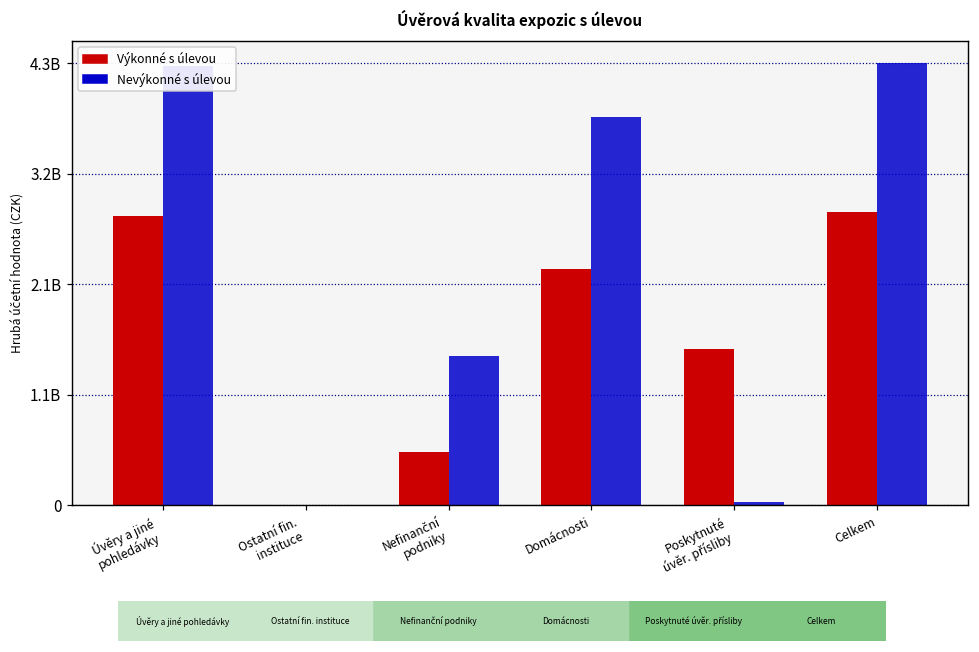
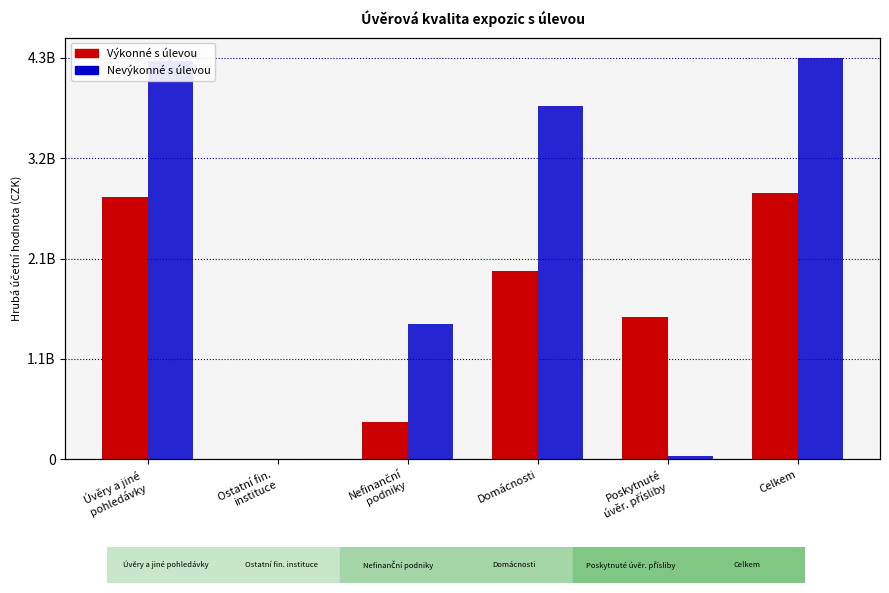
Výkonné s úlevou, Nefinanční podniky: 500000000 -> 400000000
Výkonné s úlevou, Domácnosti: 2300000000 -> 2000000000
